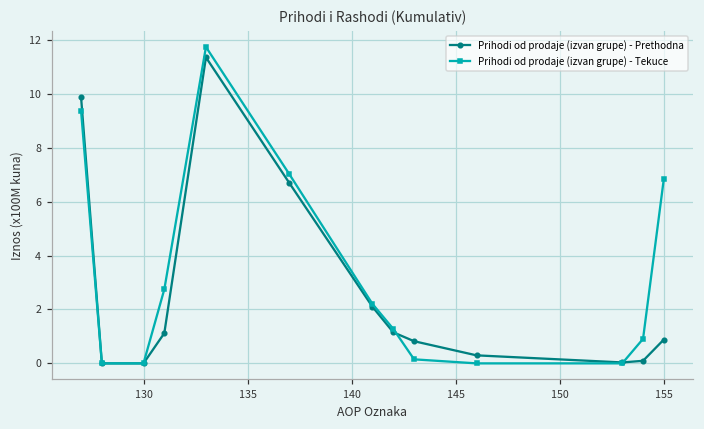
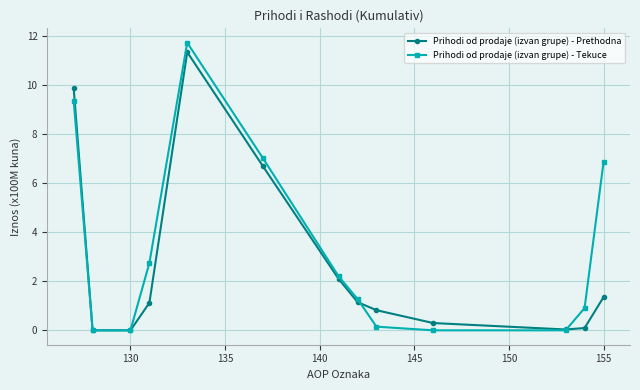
Prihodi od prodaje (izvan grupe) - Prethodna, 155: 0.9 -> 1.4
